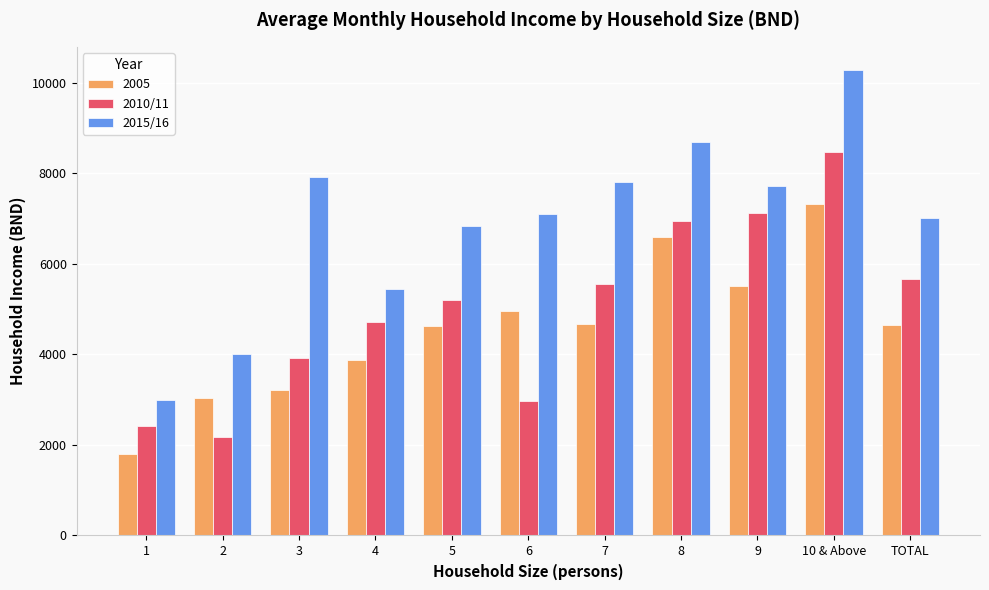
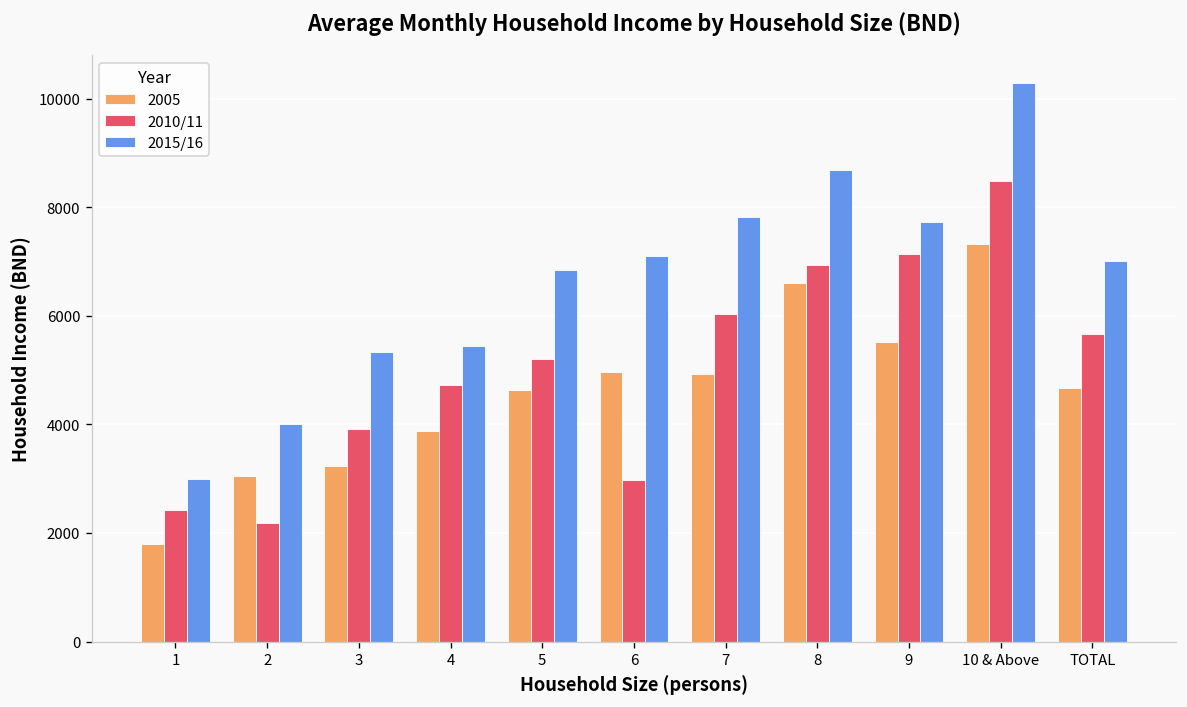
2015/16, 3: 7900 -> 5300
2005, 7: 4700 -> 4900
2010/11, 7: 5600 -> 6000
